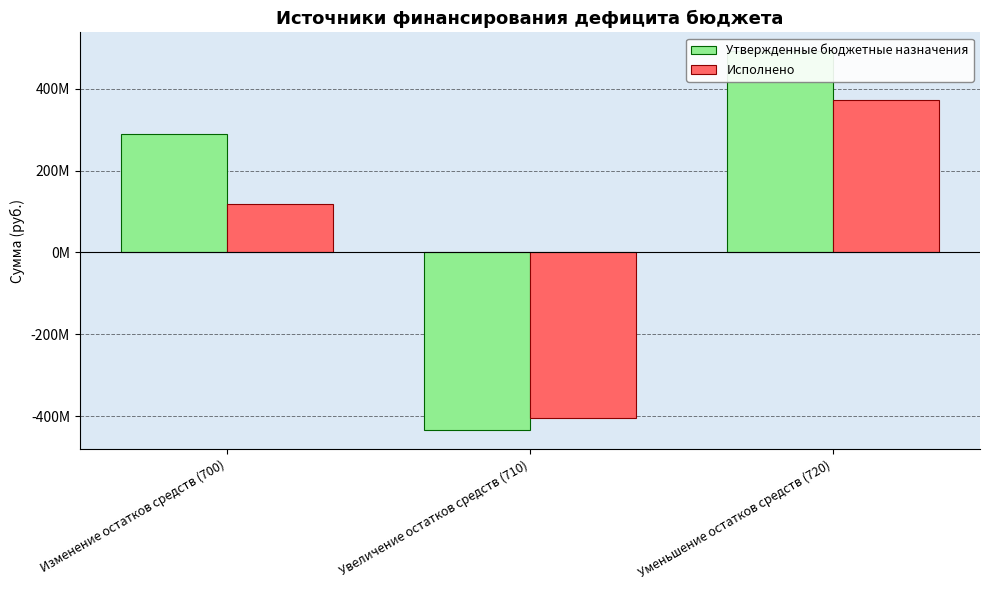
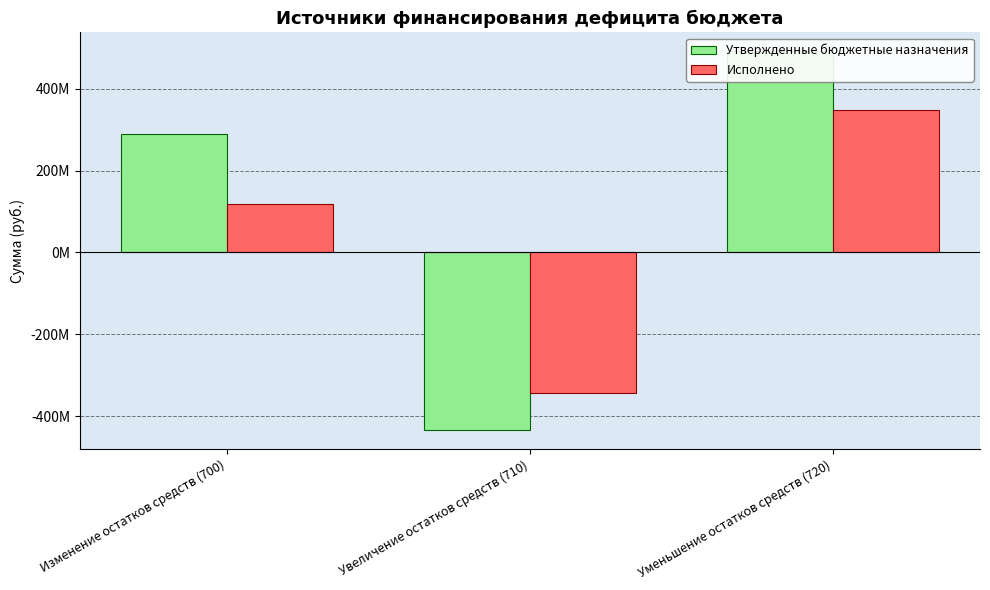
Исполнено, Увеличение остатков средств (710): -400000000 -> -340000000
Исполнено, Уменьшение остатков средств (720): 370000000 -> 350000000
